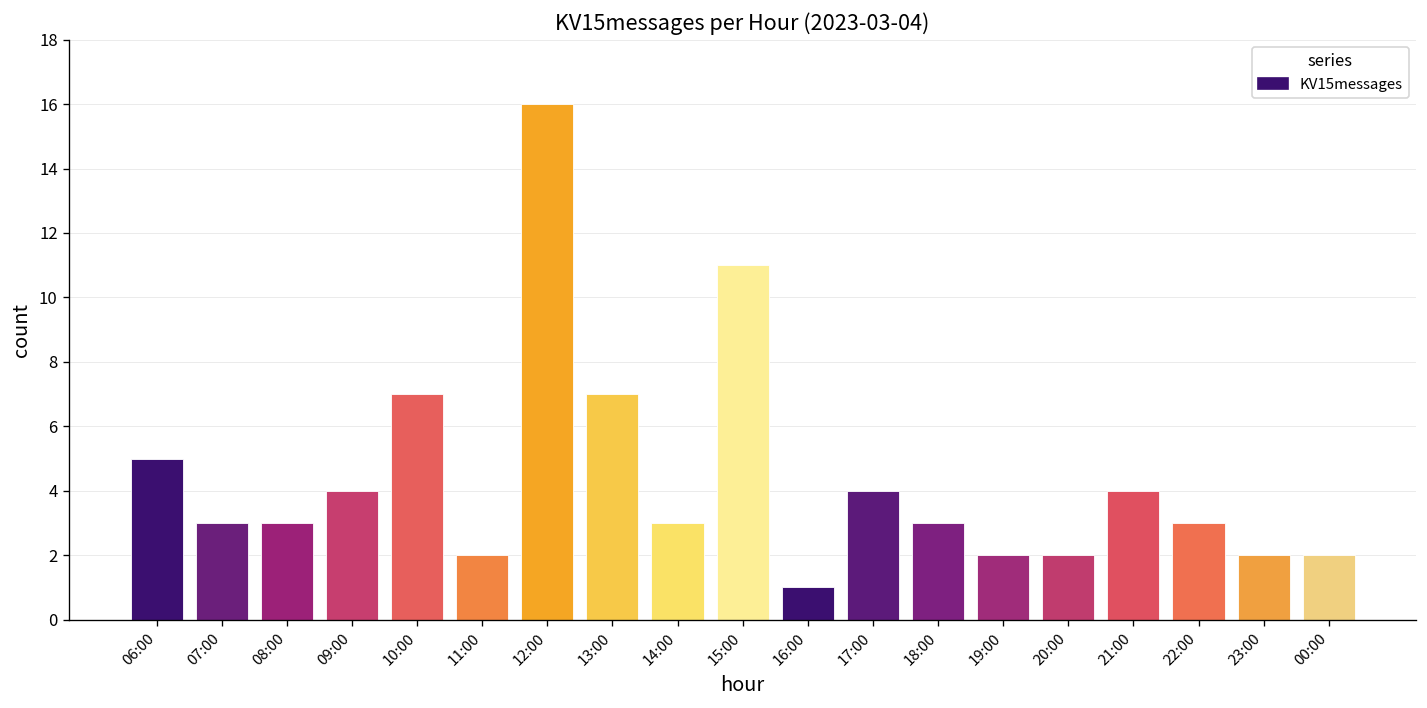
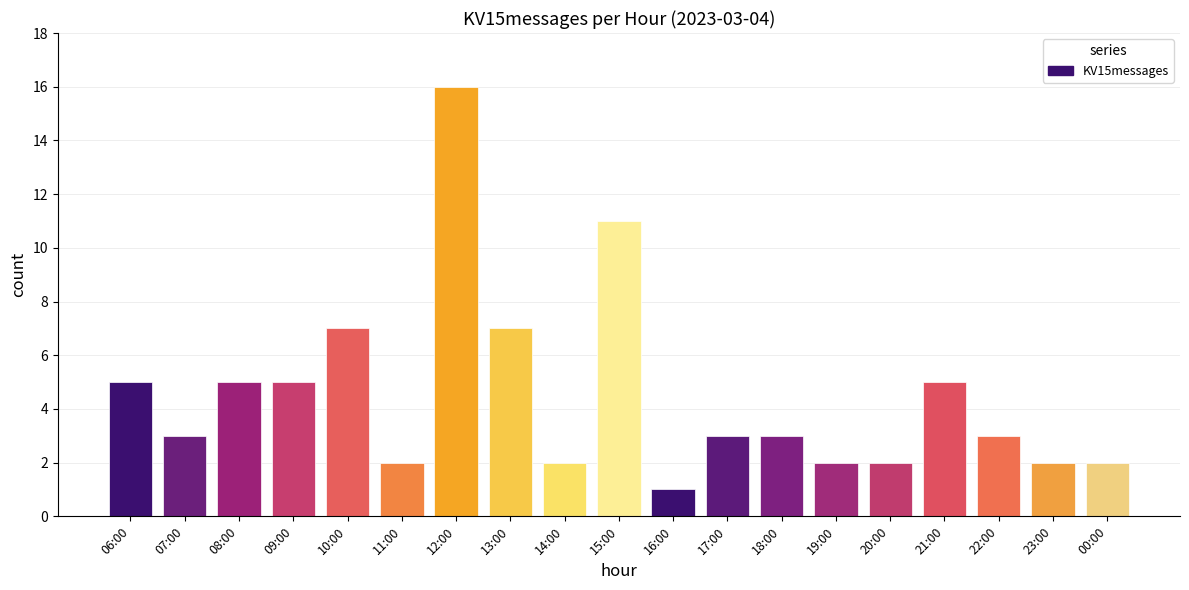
08:00: 3 -> 5
09:00: 4 -> 5
14:00: 3 -> 2
17:00: 4 -> 3
21:00: 4 -> 5
